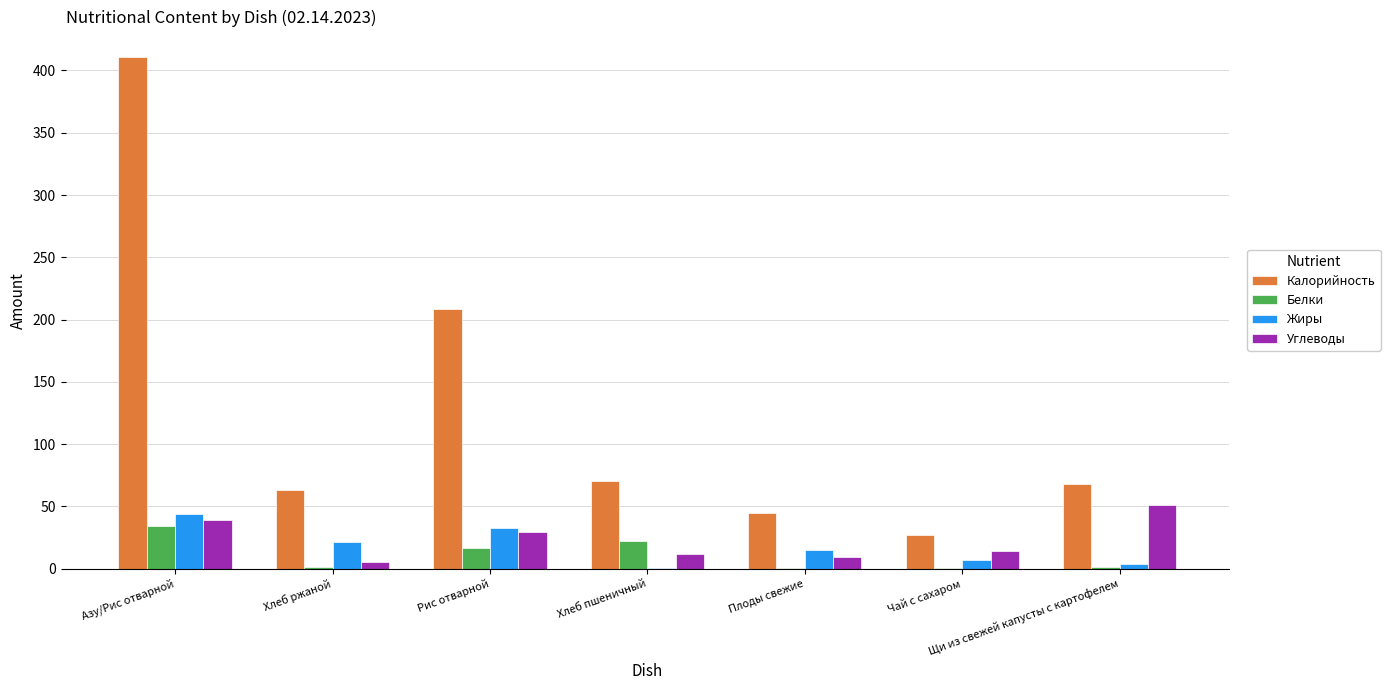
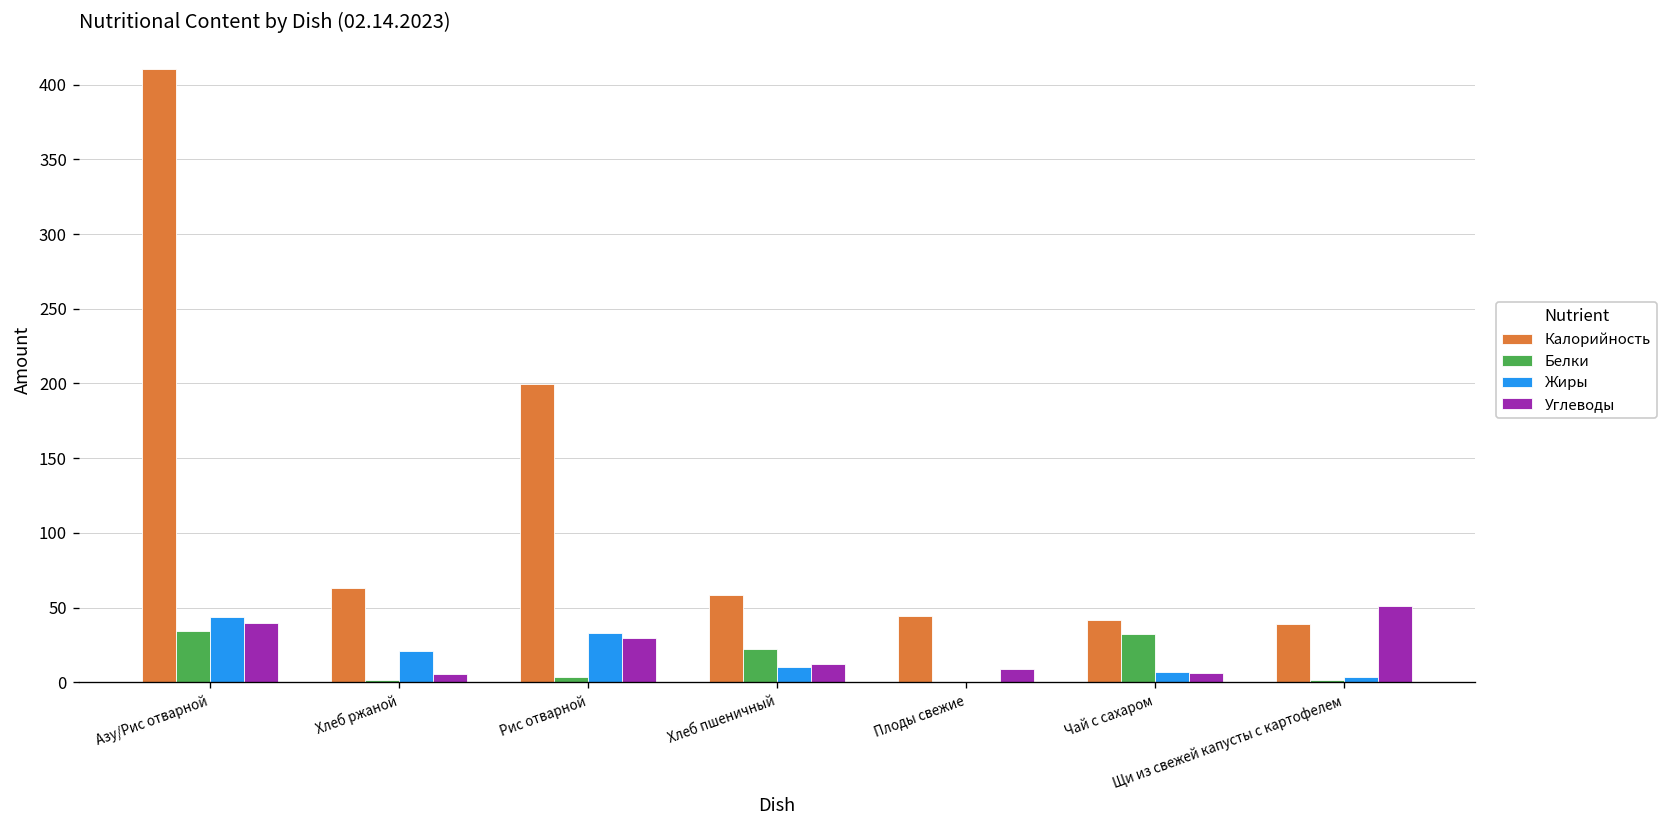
Калорийность, Рис отварной: 209 -> 200
Белки, Рис отварной: 17 -> 4
Калорийность, Хлеб пшеничный: 70 -> 58
Жиры, Хлеб пшеничный: 0 -> 10
Жиры, Плоды свежие: 15 -> 0
Калорийность, Чай с сахаром: 27 -> 42
Белки, Чай с сахаром: 0 -> 33
Углеводы, Чай с сахаром: 14 -> 7
Калорийность, Щи из свежей капусты с картофелем: 68 -> 39
